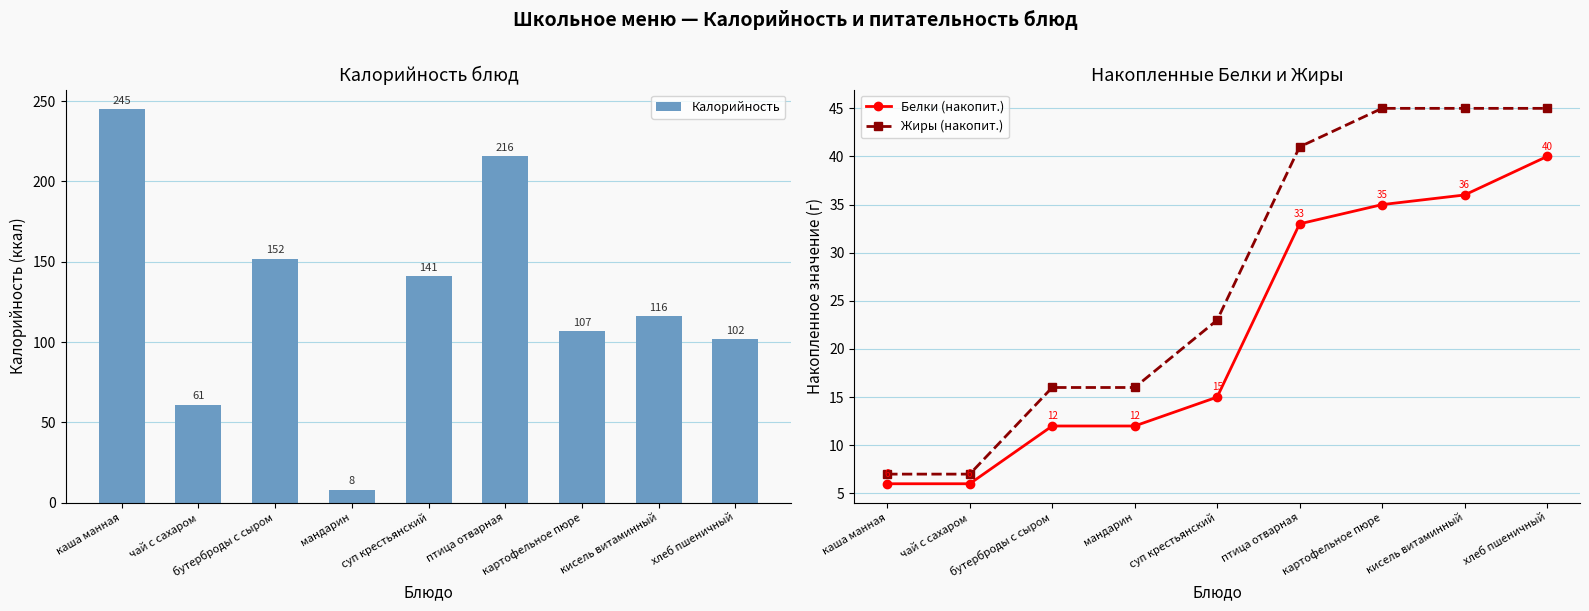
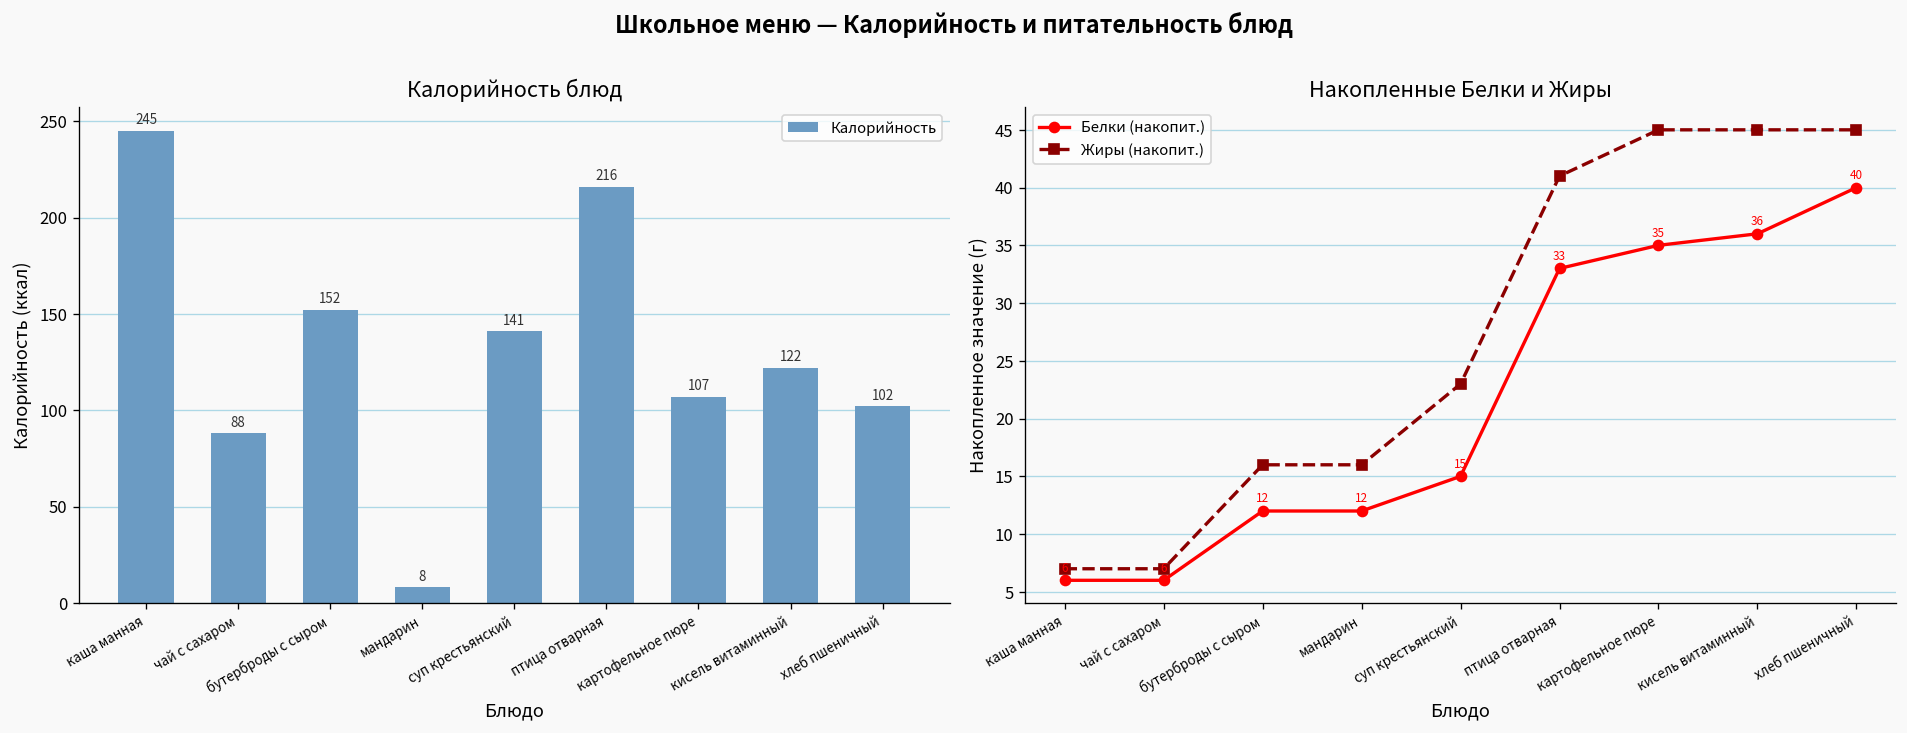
Калорийность блюд, чай с сахаром: 61 -> 88
Калорийность блюд, кисель витаминный: 116 -> 122
